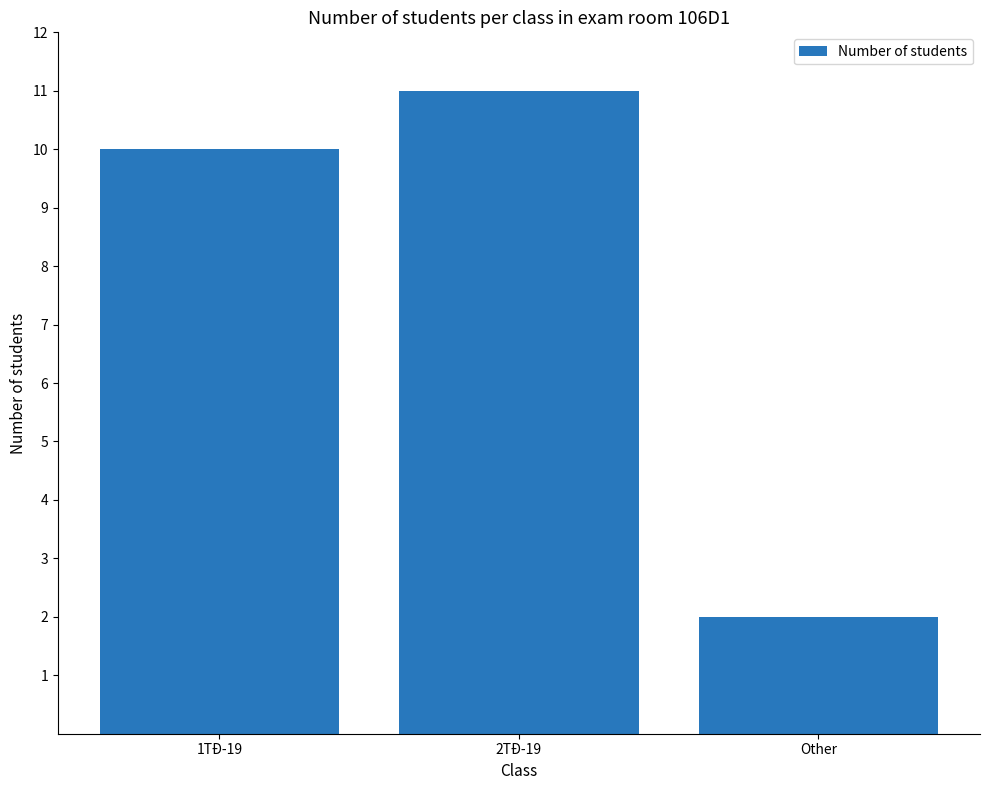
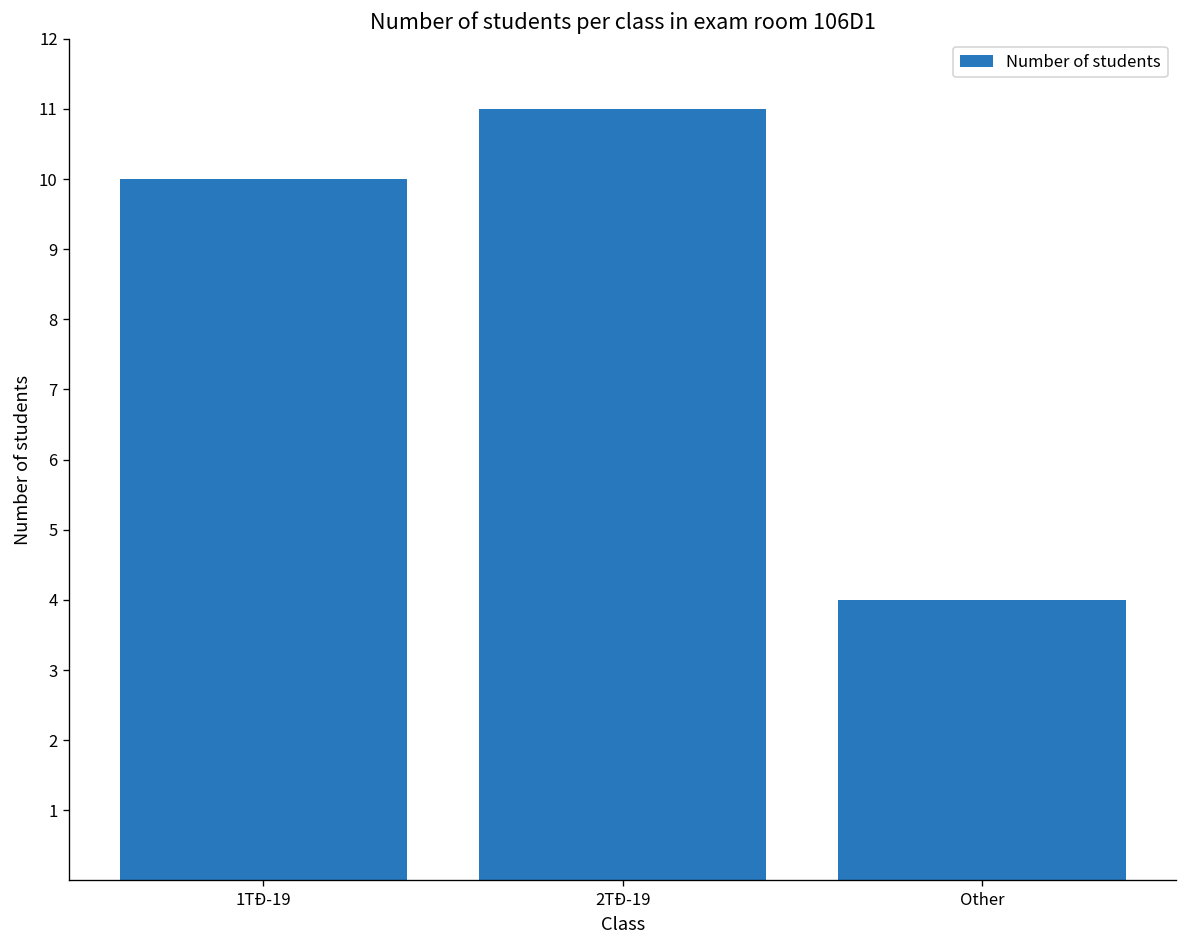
Other: 2 -> 4
